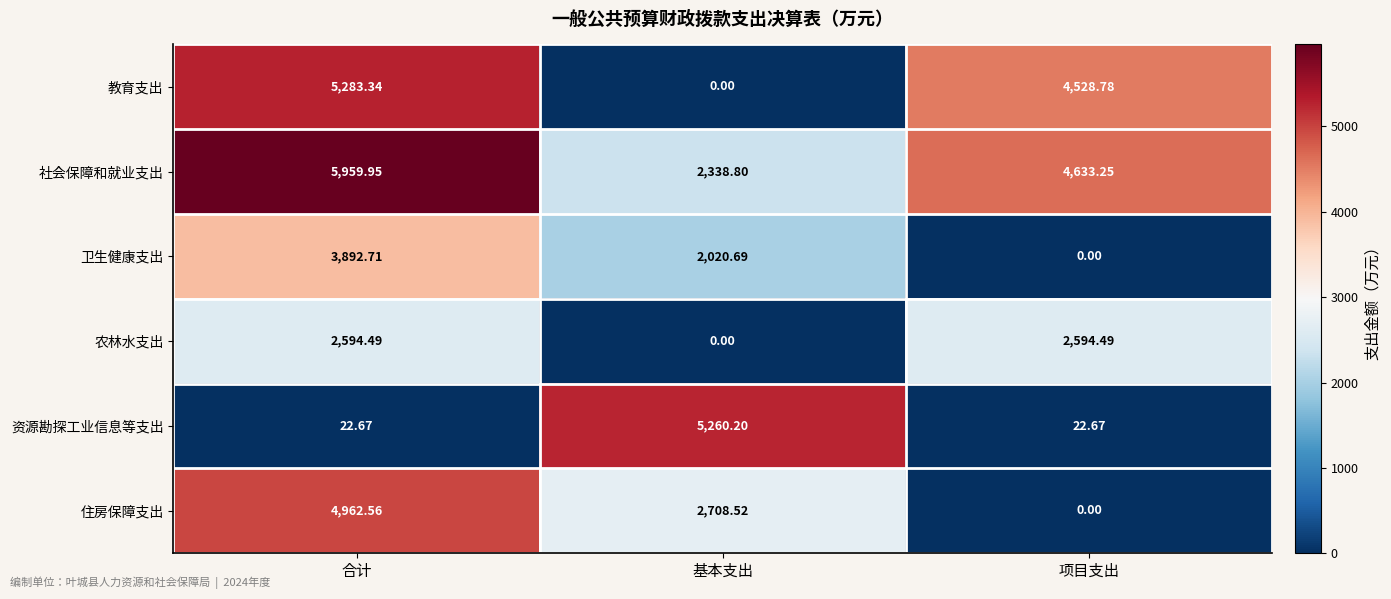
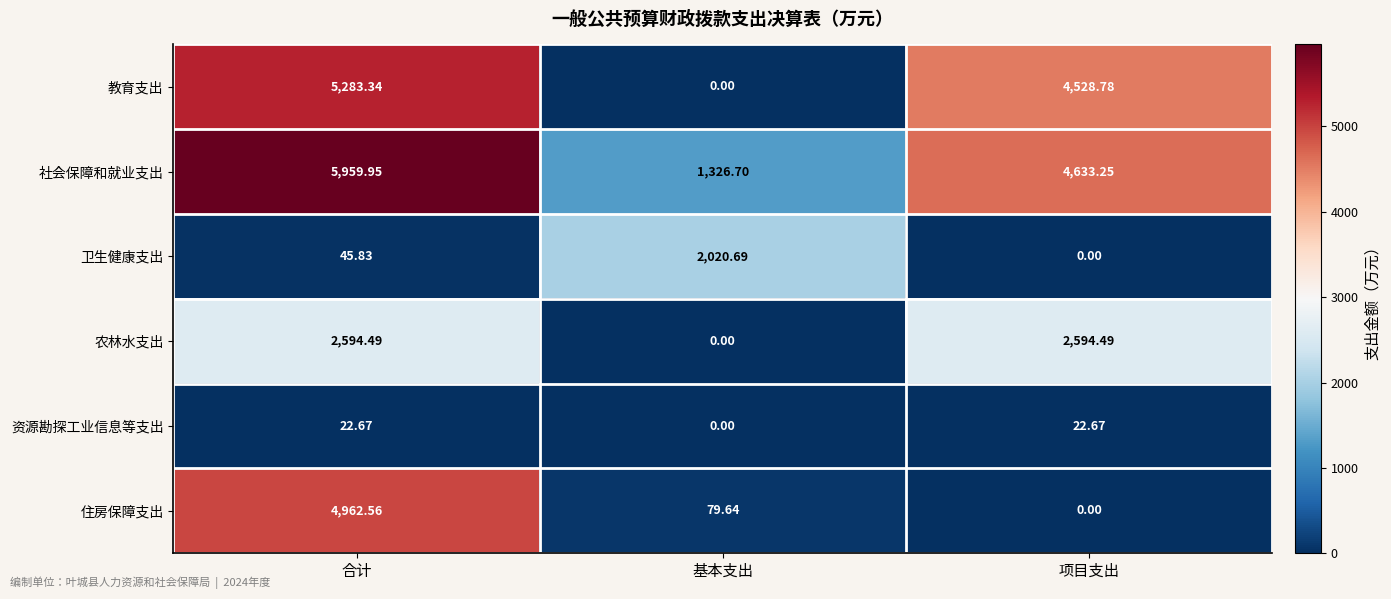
社会保障和就业支出, 基本支出: 2,338.80 -> 1,326.70
卫生健康支出, 合计: 3,892.71 -> 45.83
资源勘探工业信息等支出, 基本支出: 5,260.20 -> 0.00
住房保障支出, 基本支出: 2,708.52 -> 79.64
